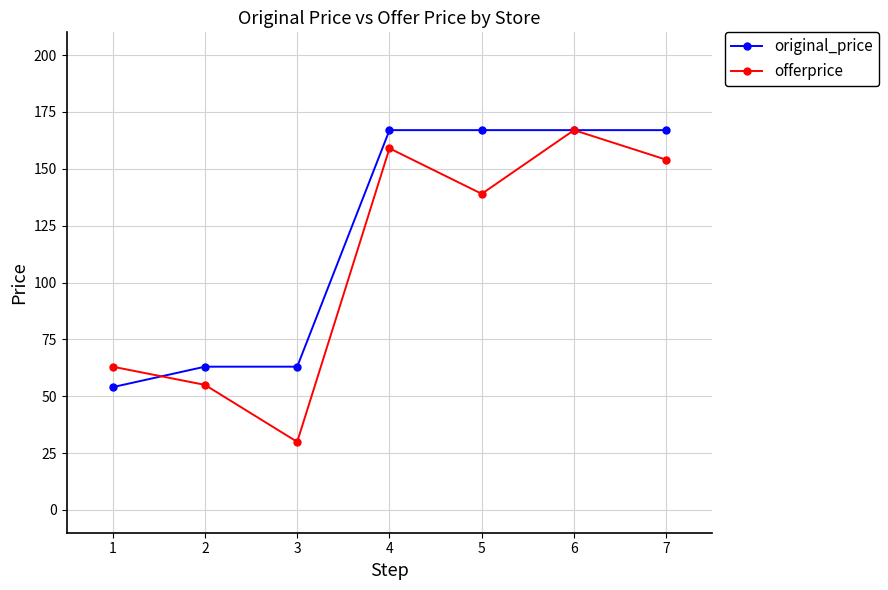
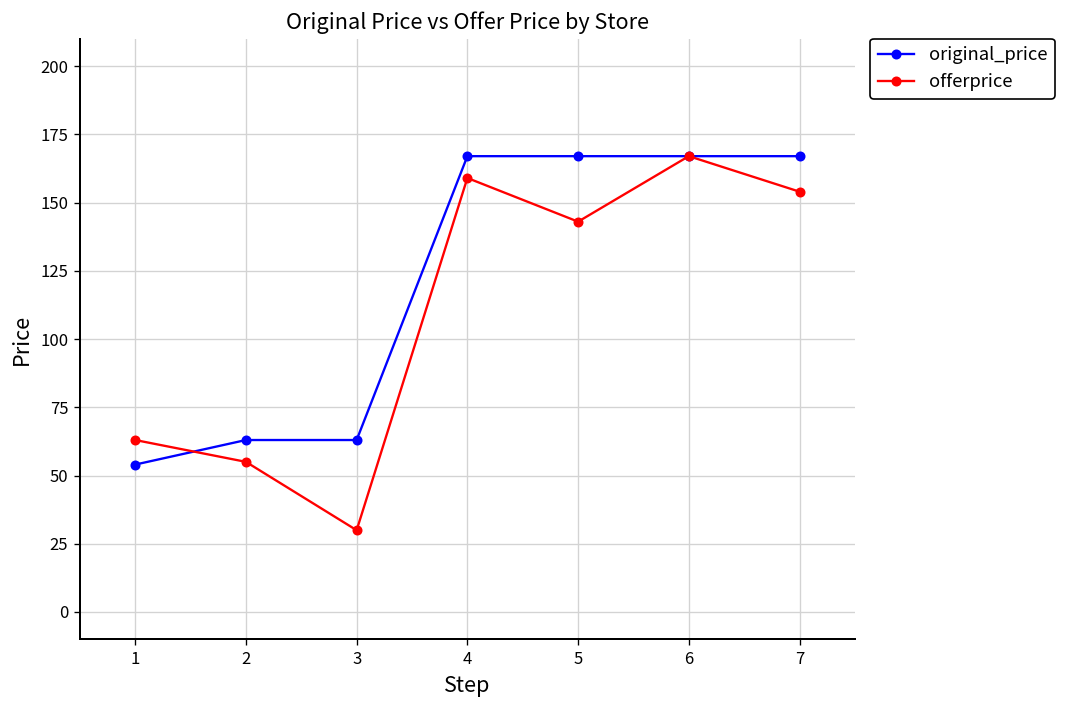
offerprice, 5: 139 -> 143
